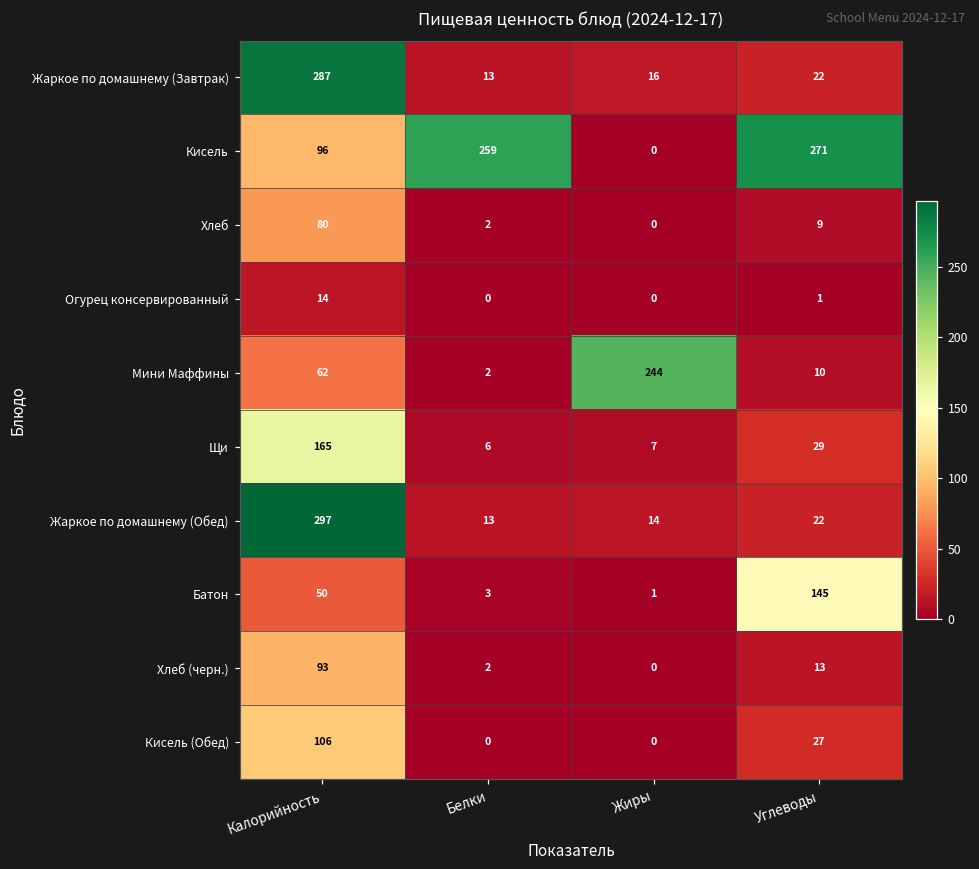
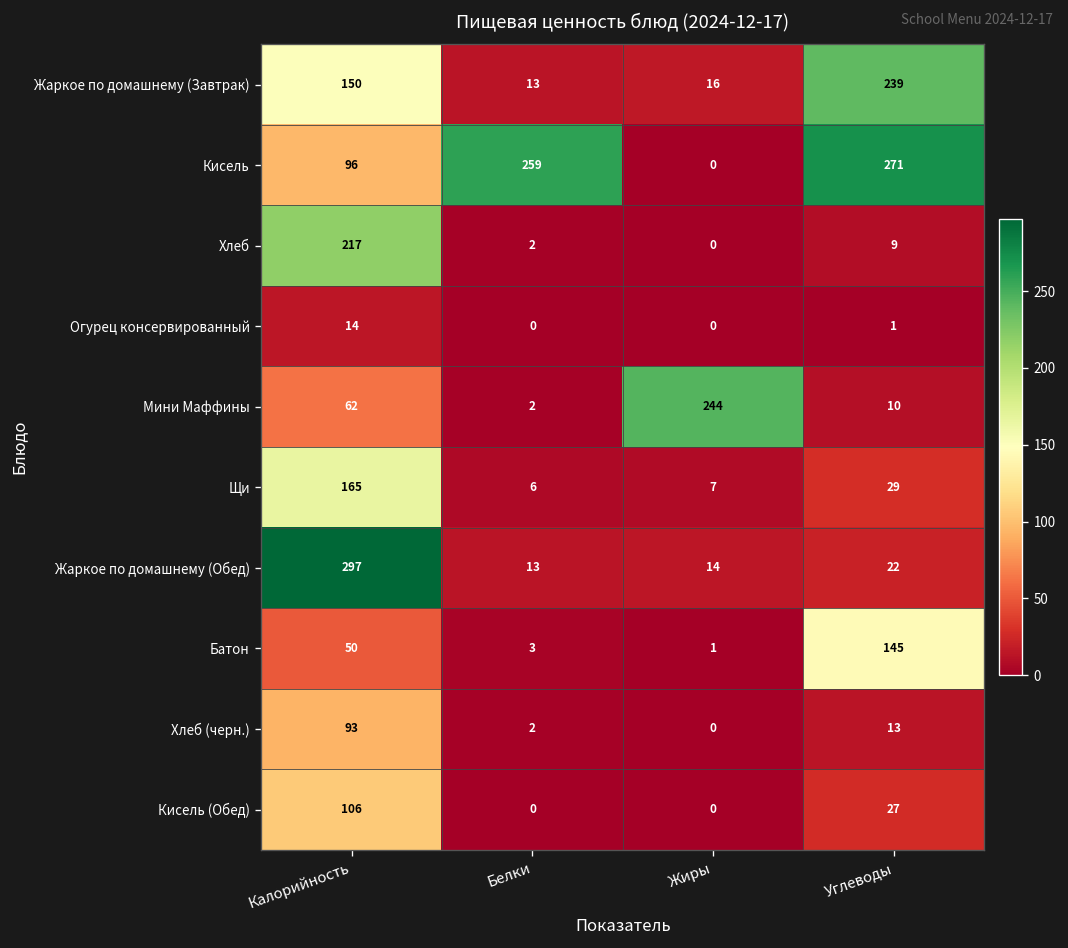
Жаркое по домашнему (Завтрак), Калорийность: 287 -> 150
Жаркое по домашнему (Завтрак), Углеводы: 22 -> 239
Хлеб, Калорийность: 80 -> 217
